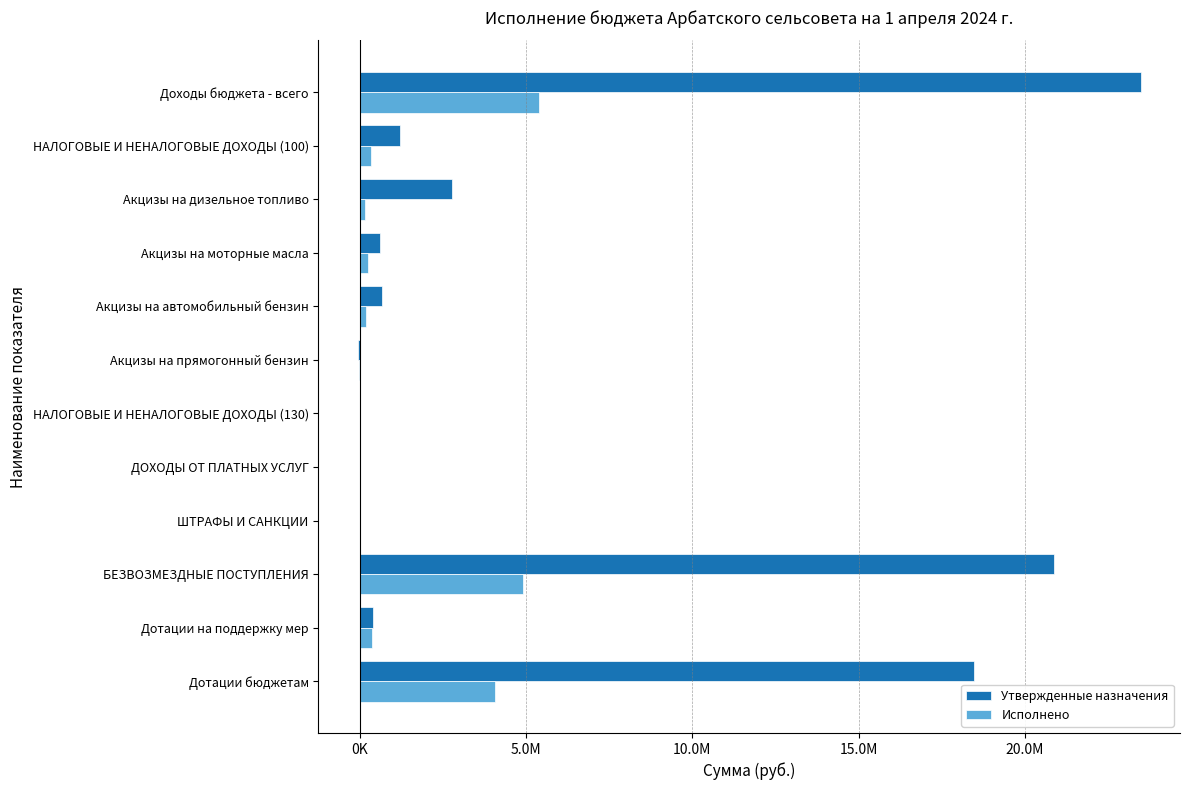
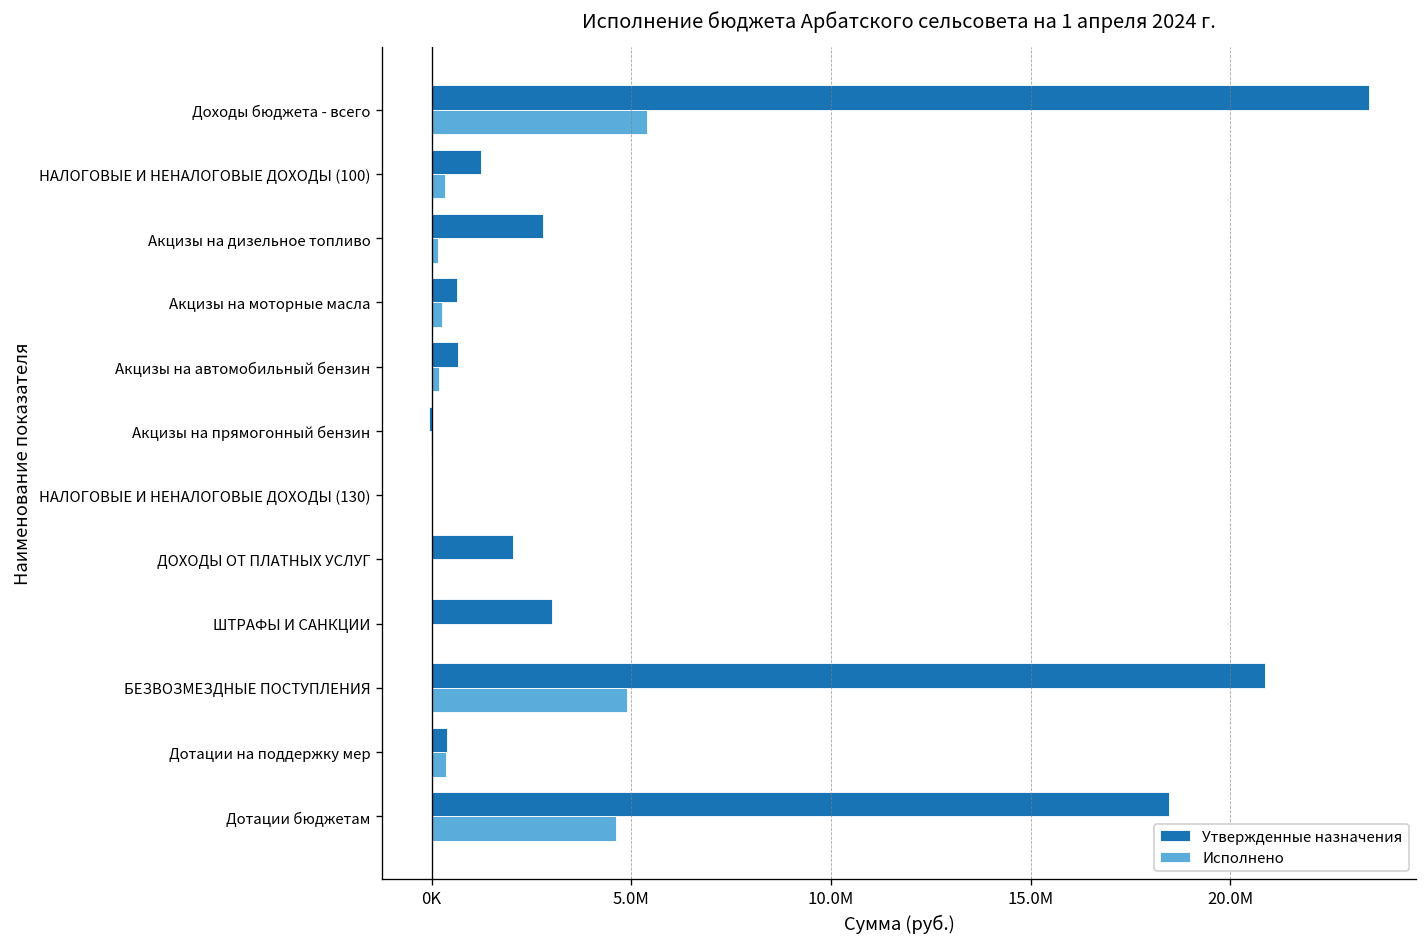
Утвержденные назначения, ДОХОДЫ ОТ ПЛАТНЫХ УСЛУГ: 0 -> 2000000
Утвержденные назначения, ШТРАФЫ И САНКЦИИ: 0 -> 3000000
Исполнено, Дотации бюджетам: 4100000 -> 4600000
